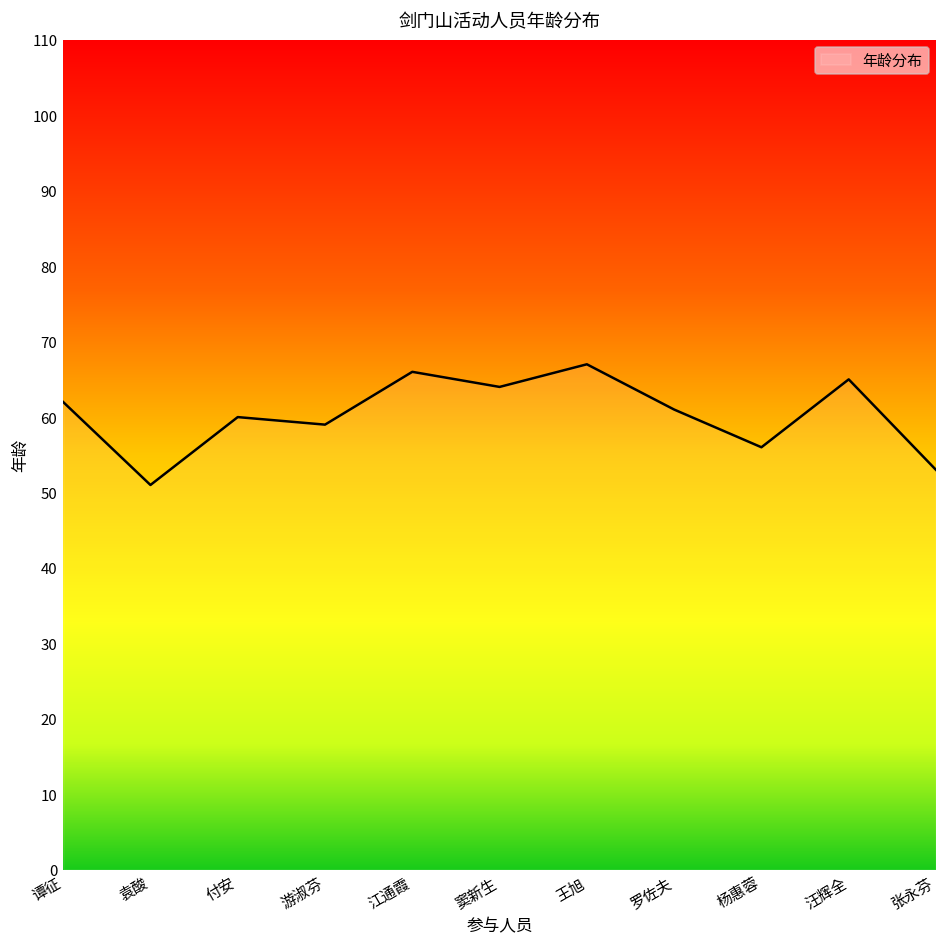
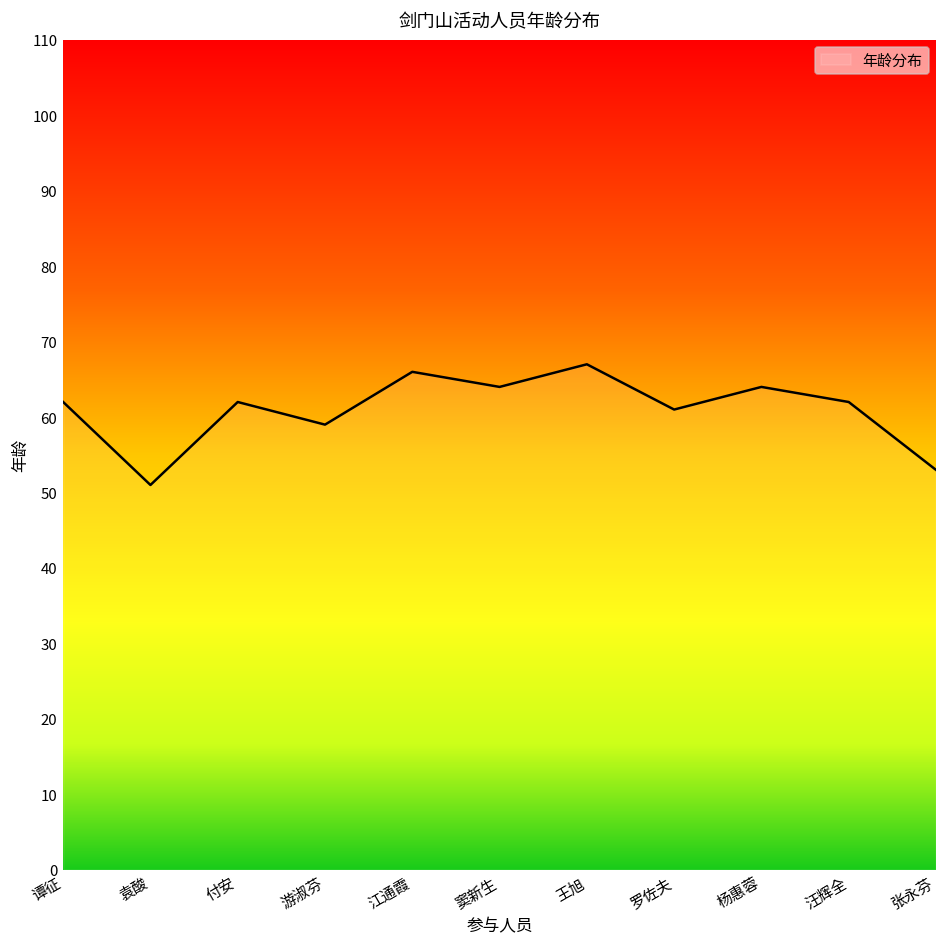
付安: 60 -> 62
杨惠蓉: 56 -> 64
汪辉全: 65 -> 62
